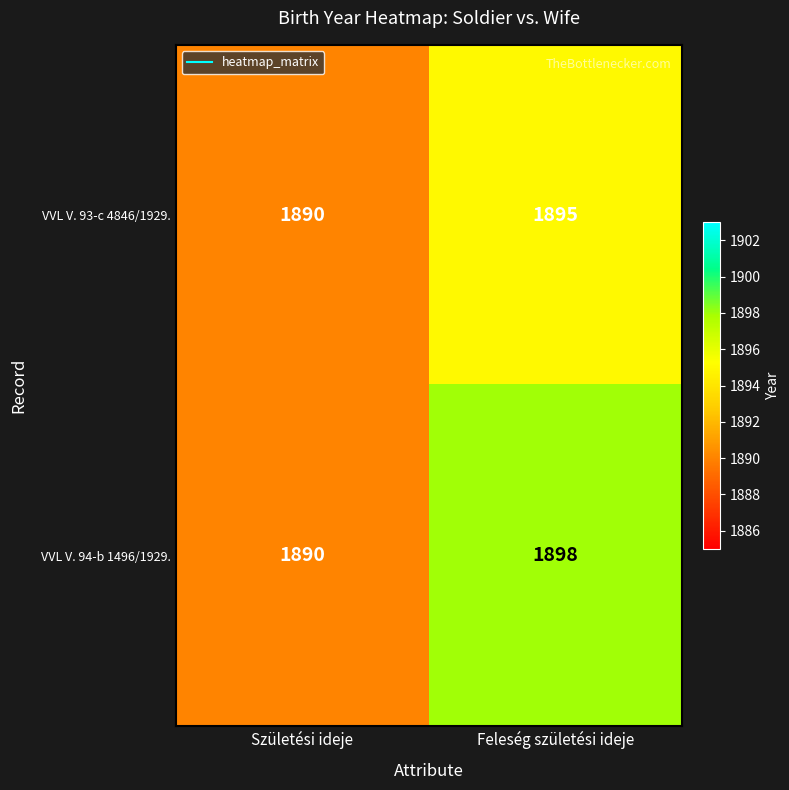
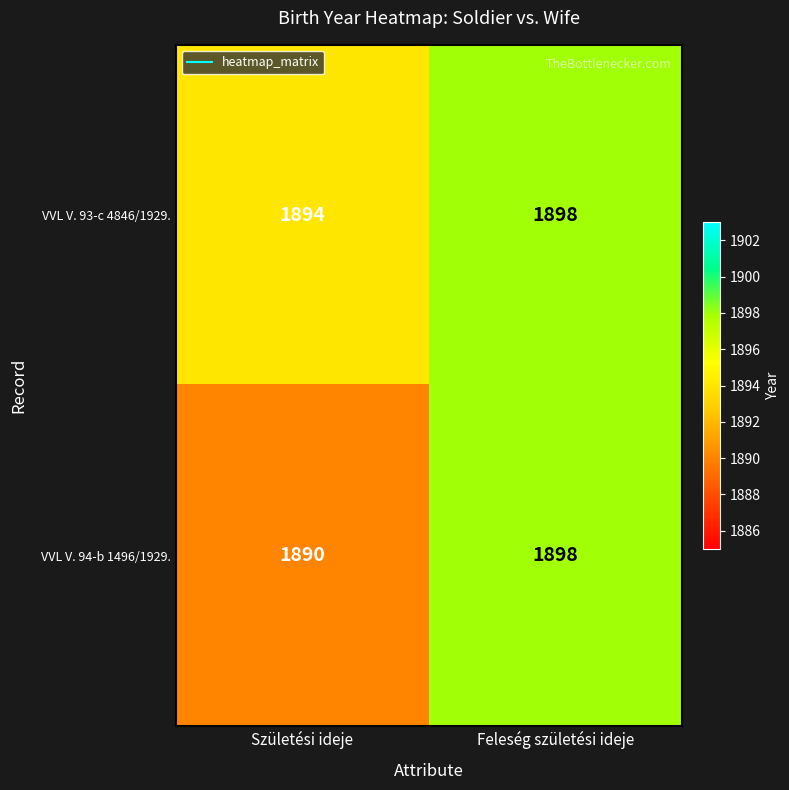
VVL V. 93-c 4846/1929., Születési ideje: 1890 -> 1894
VVL V. 93-c 4846/1929., Feleség születési ideje: 1895 -> 1898
